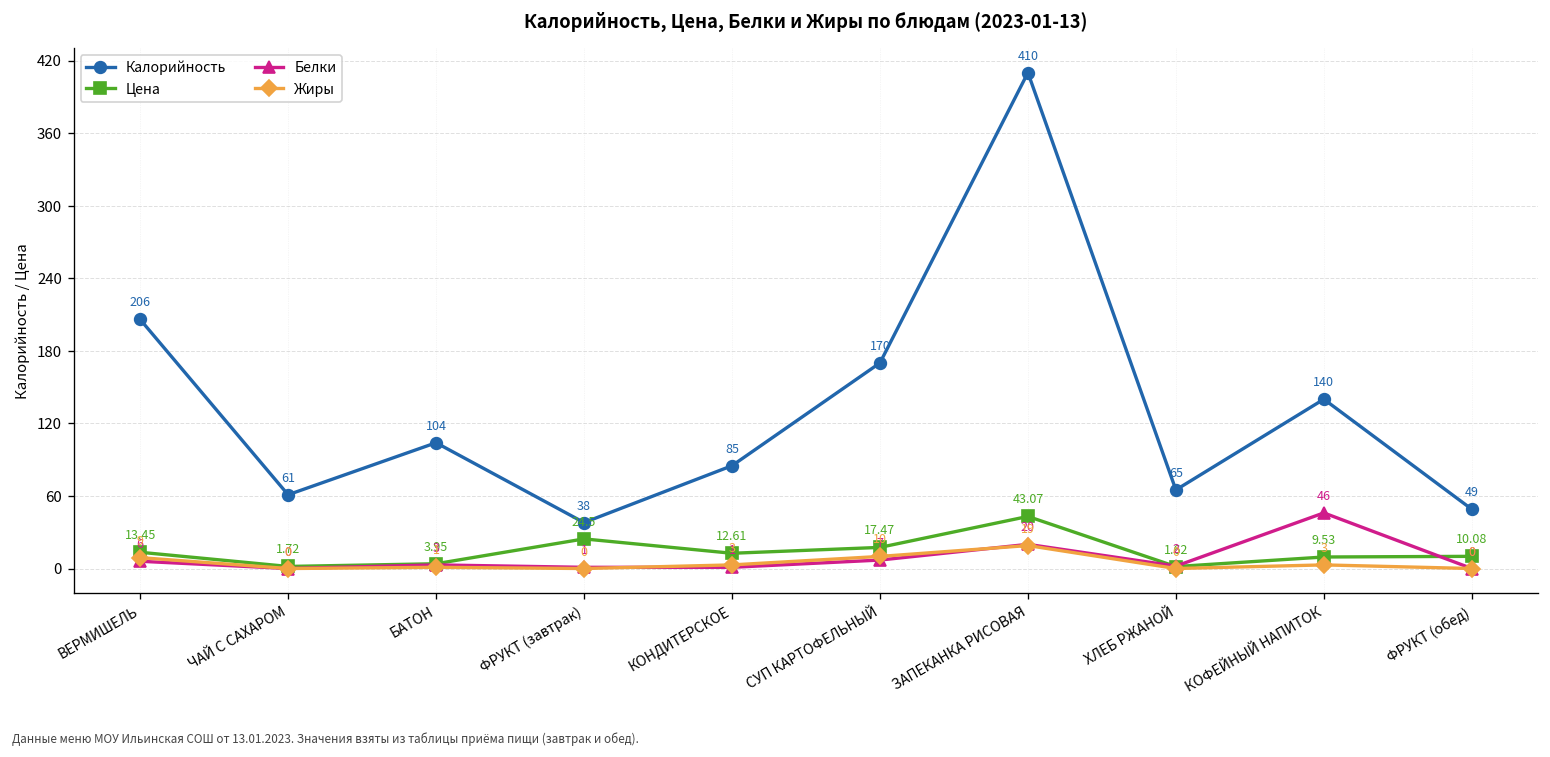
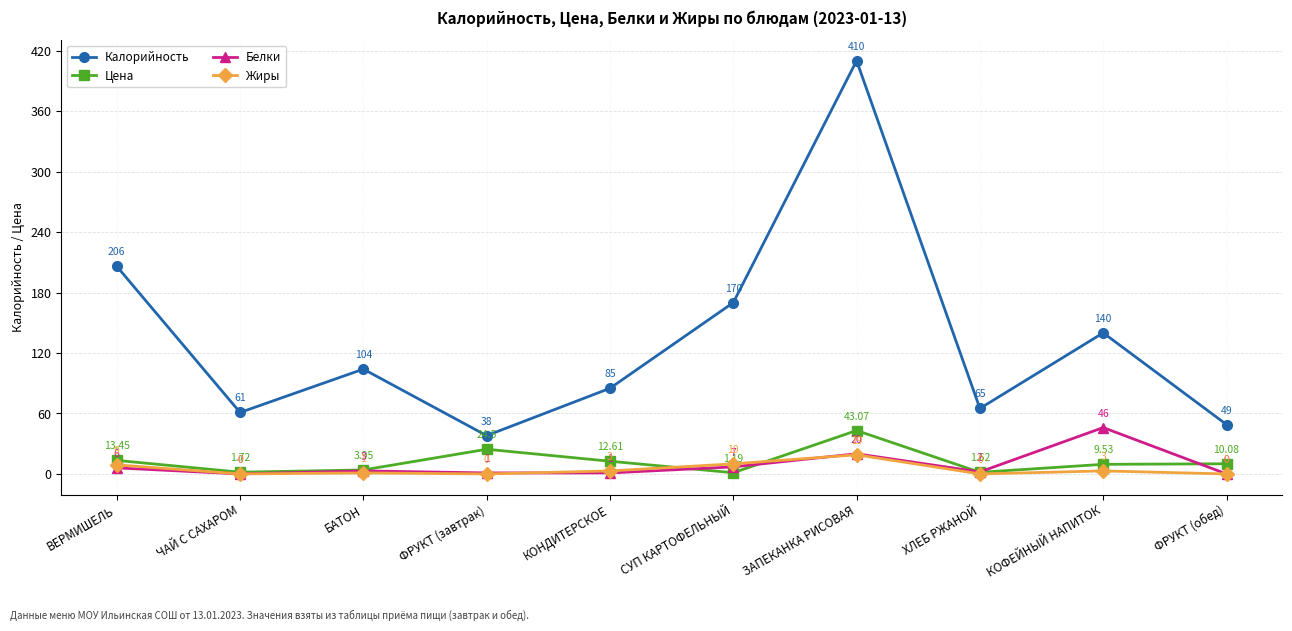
Цена, СУП КАРТОФЕЛЬНЫЙ: 17.47 -> 1.19
